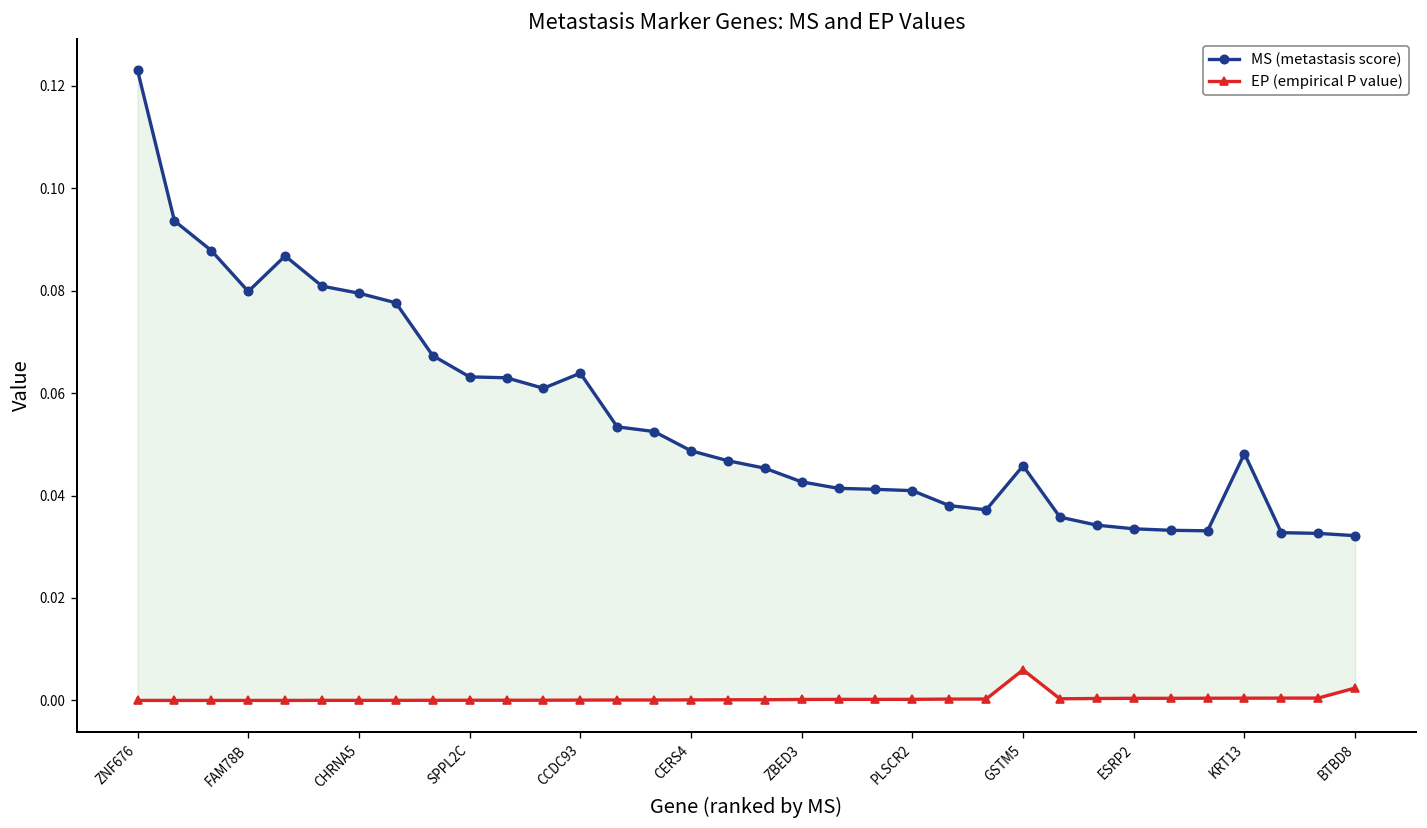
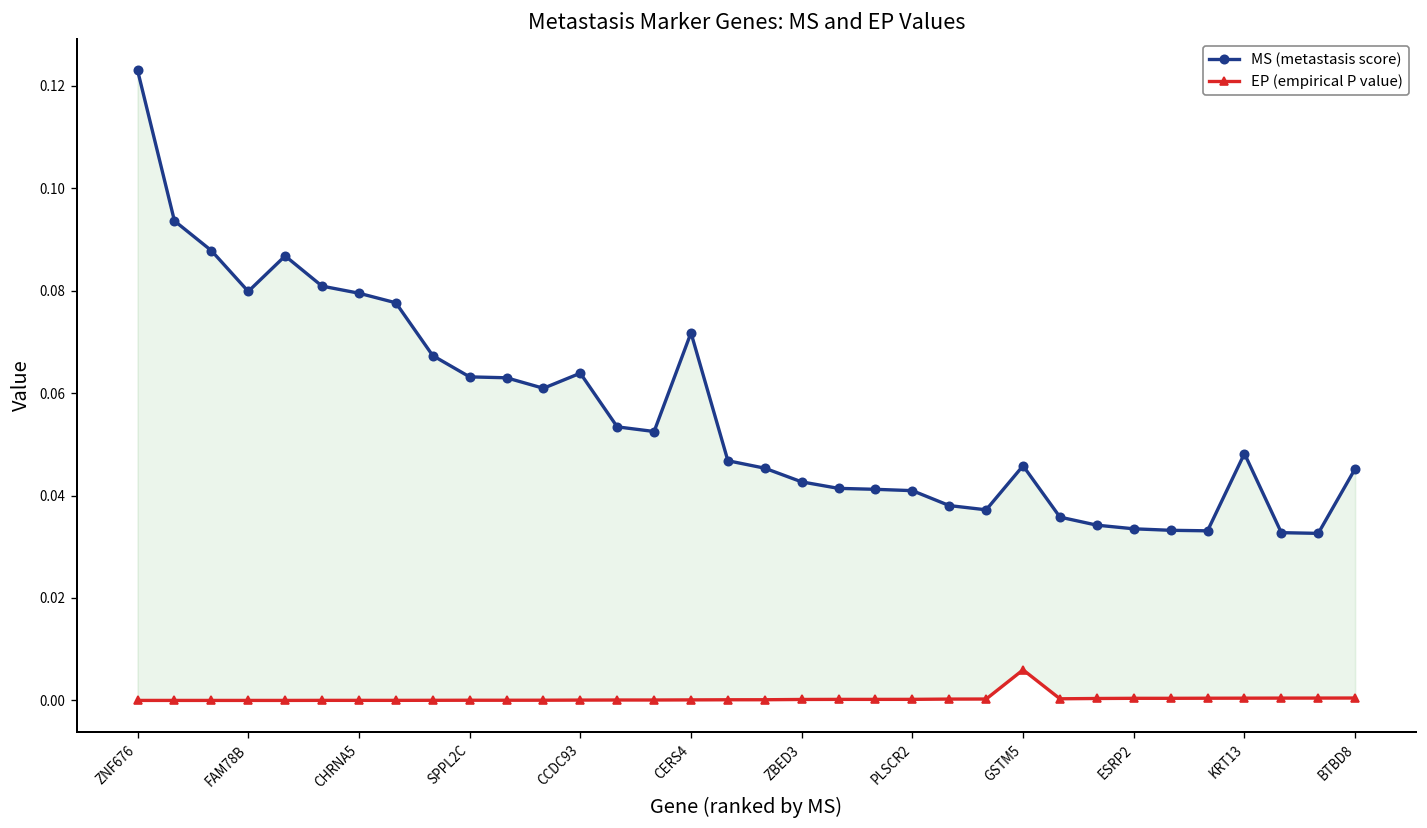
MS (metastasis score), CERS4: 0.049 -> 0.072
MS (metastasis score), BTBD8: 0.032 -> 0.045
EP (empirical P value), BTBD8: 0.002 -> 0.000
